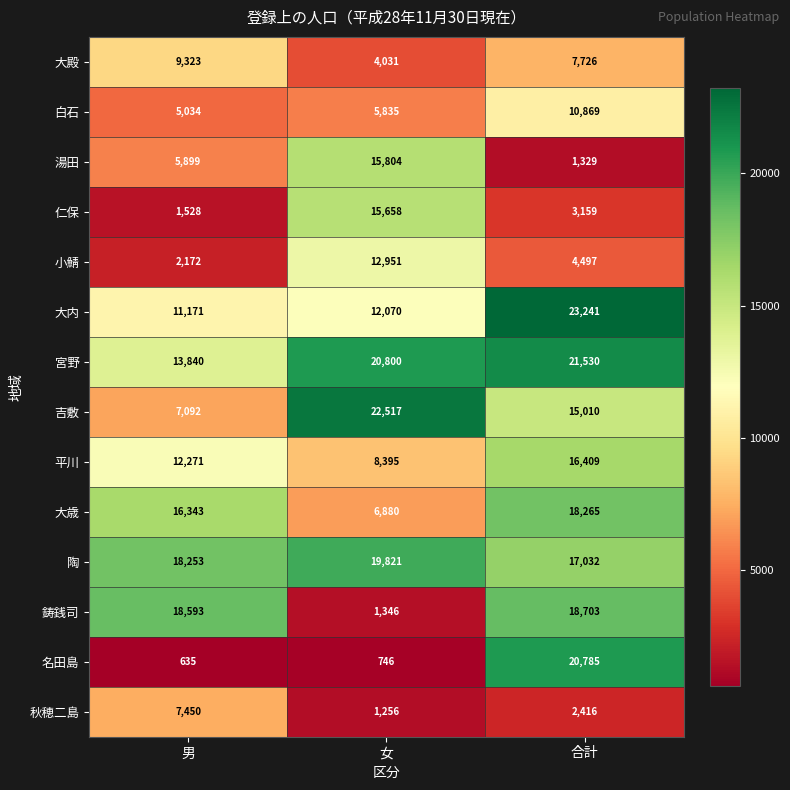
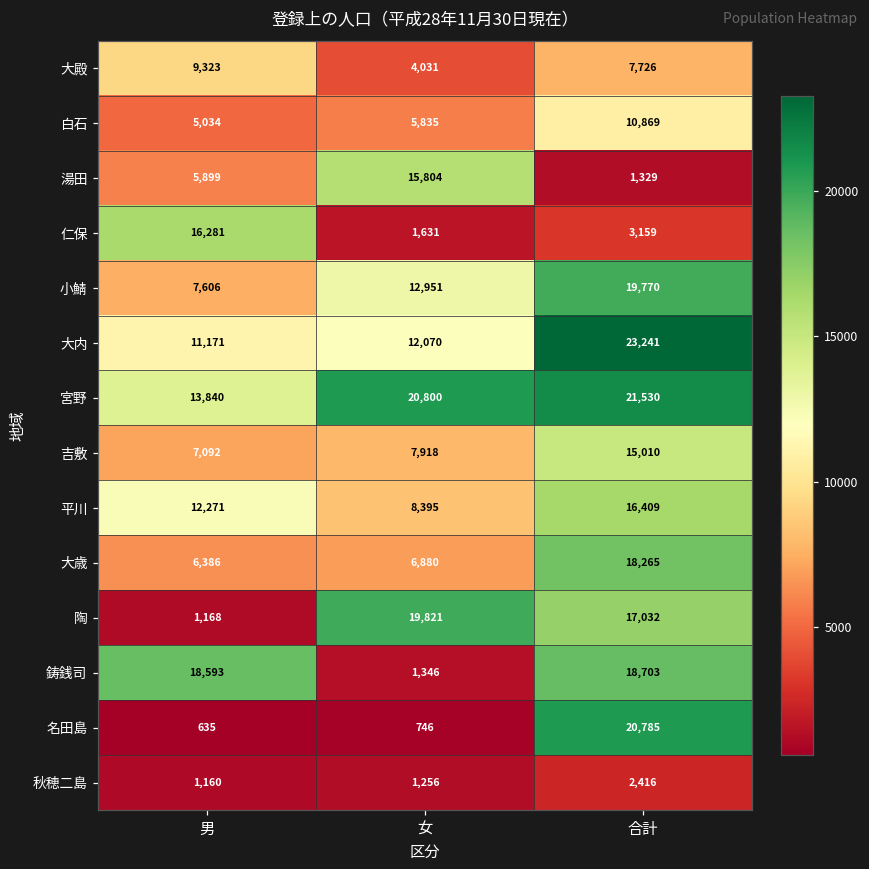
仁保, 男: 1,528 -> 16,281
仁保, 女: 15,658 -> 1,631
小鯖, 男: 2,172 -> 7,606
小鯖, 合計: 4,497 -> 19,770
吉敷, 女: 22,517 -> 7,918
大歳, 男: 16,343 -> 6,386
陶, 男: 18,253 -> 1,168
秋穂二島, 男: 7,450 -> 1,160
